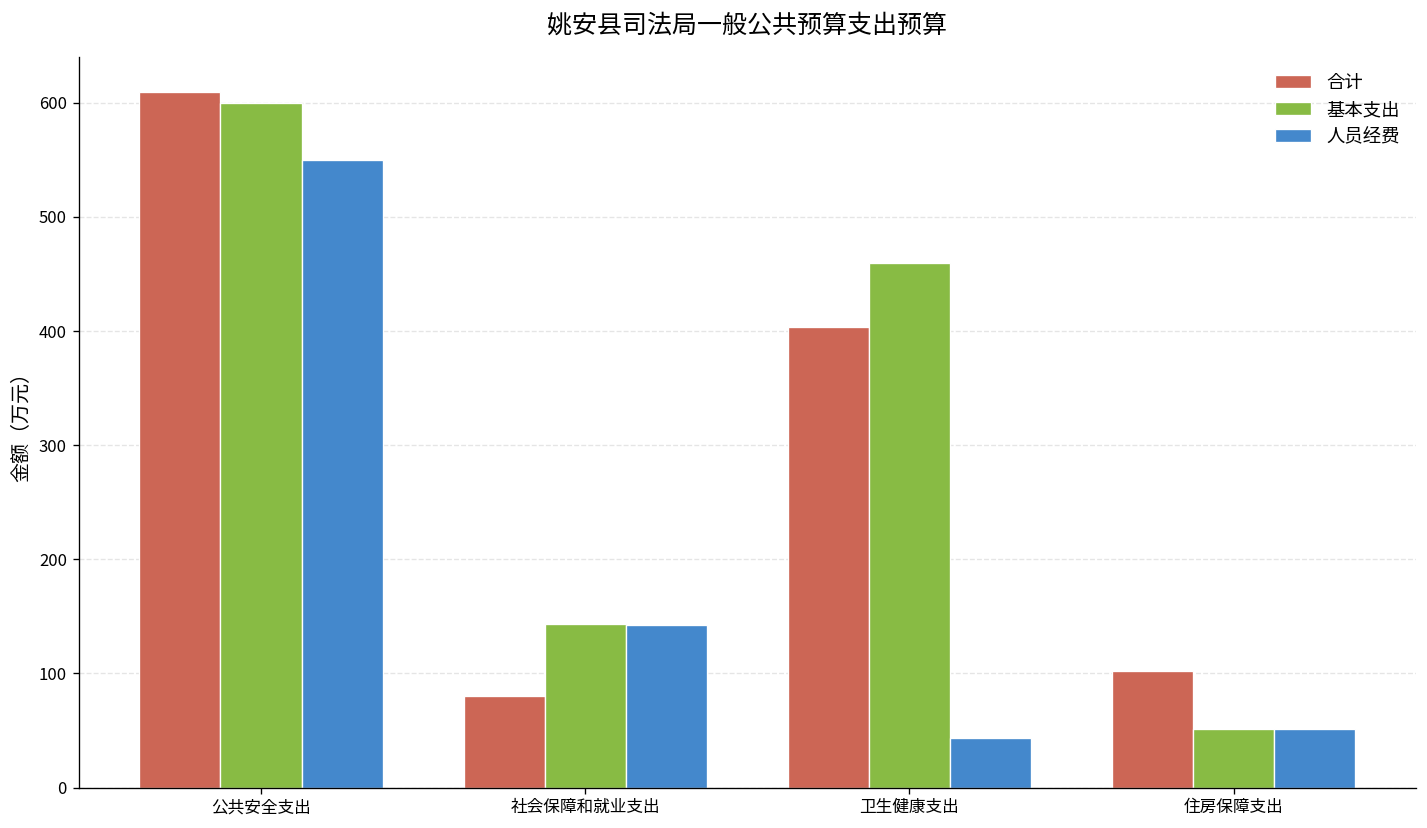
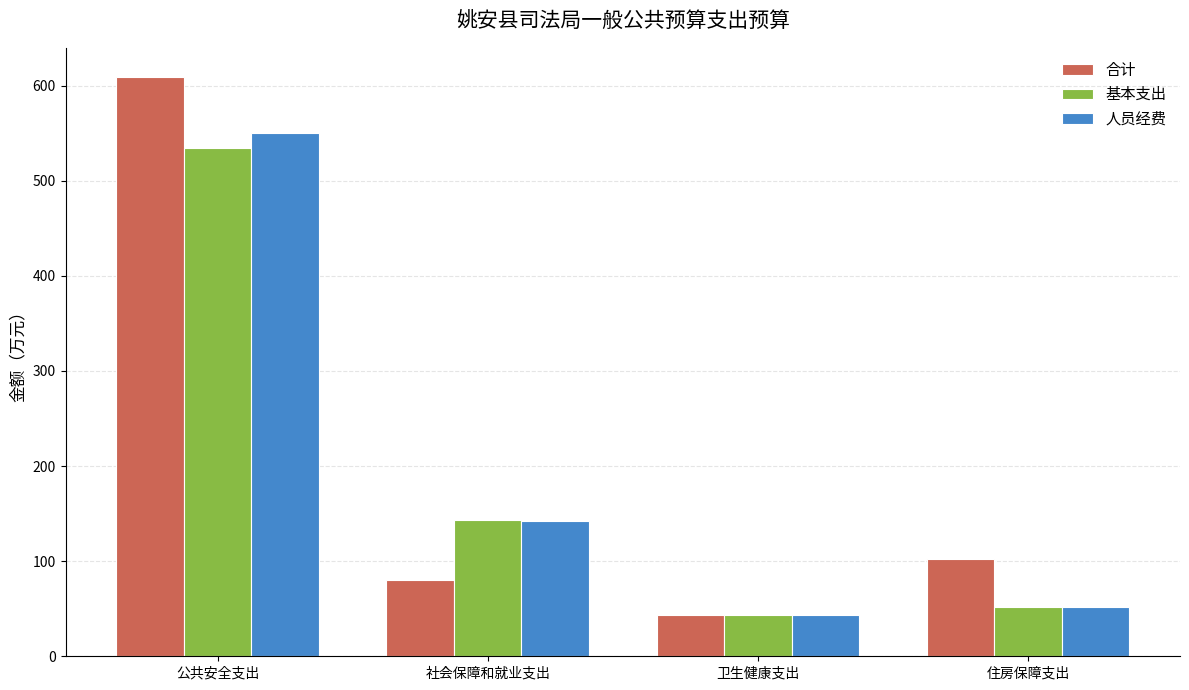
基本支出, 公共安全支出: 600 -> 530
合计, 卫生健康支出: 400 -> 40
基本支出, 卫生健康支出: 460 -> 40
